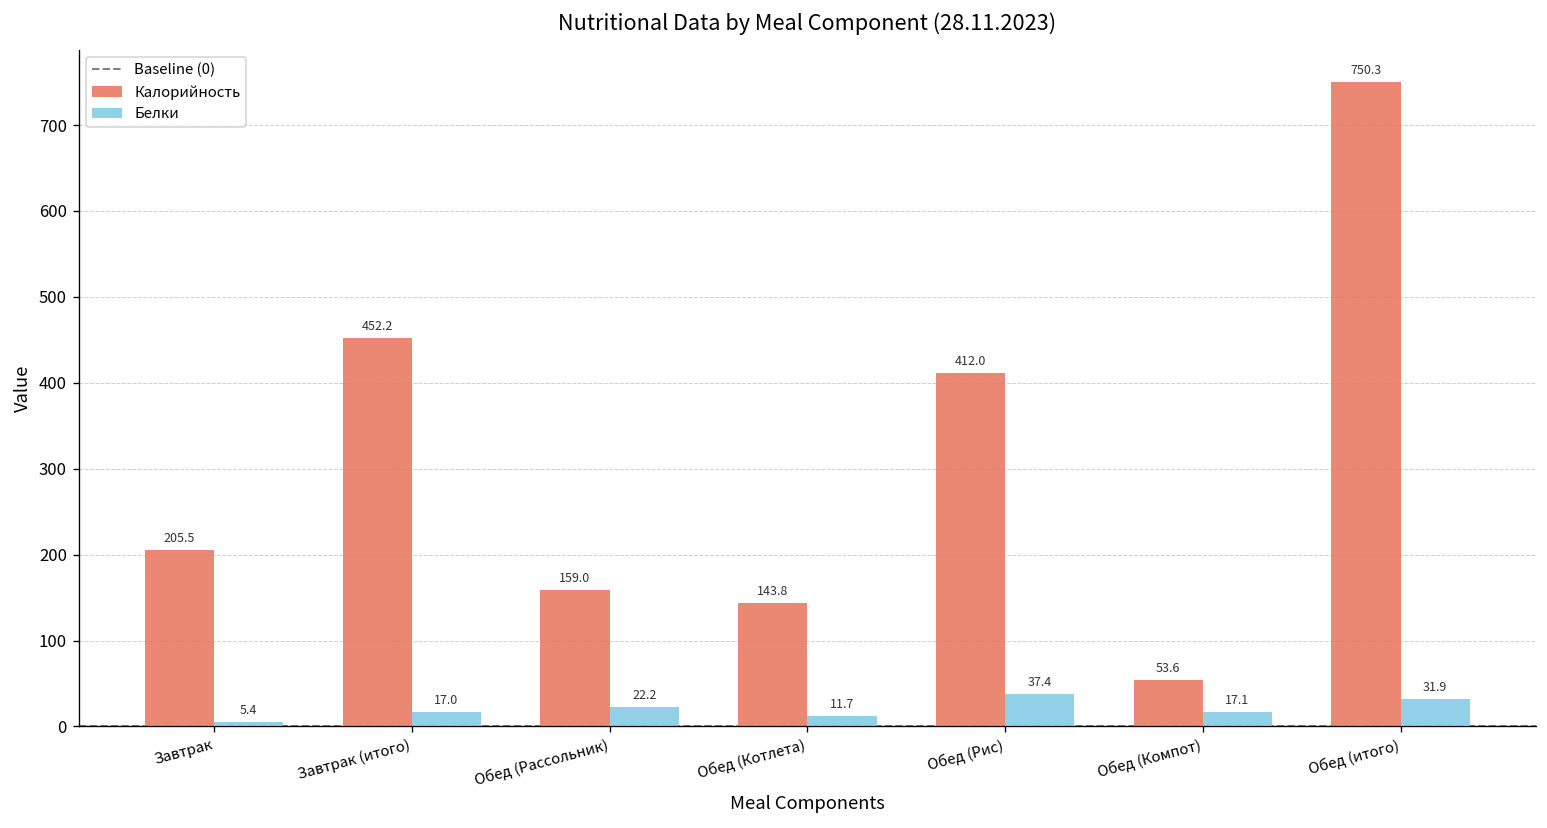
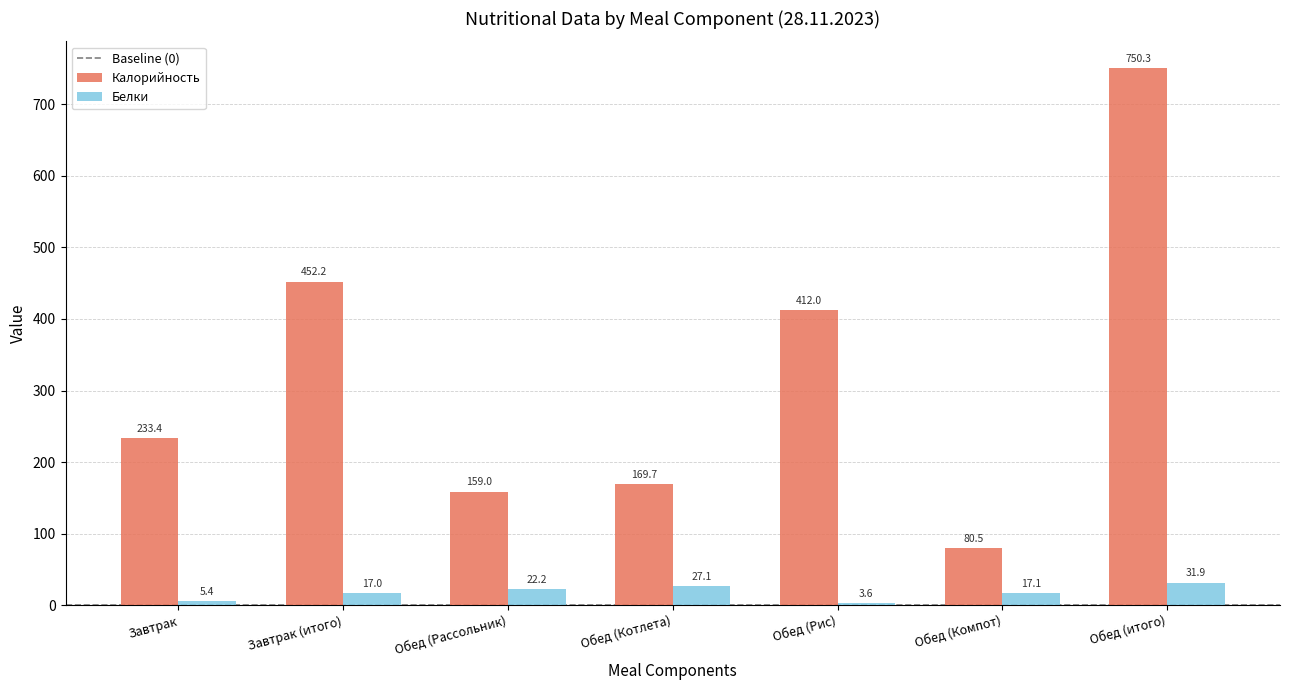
Калорийность, Завтрак: 205.5 -> 233.4
Калорийность, Обед (Котлета): 143.8 -> 169.7
Белки, Обед (Котлета): 11.7 -> 27.1
Белки, Обед (Рис): 37.4 -> 3.6
Калорийность, Обед (Компот): 53.6 -> 80.5
